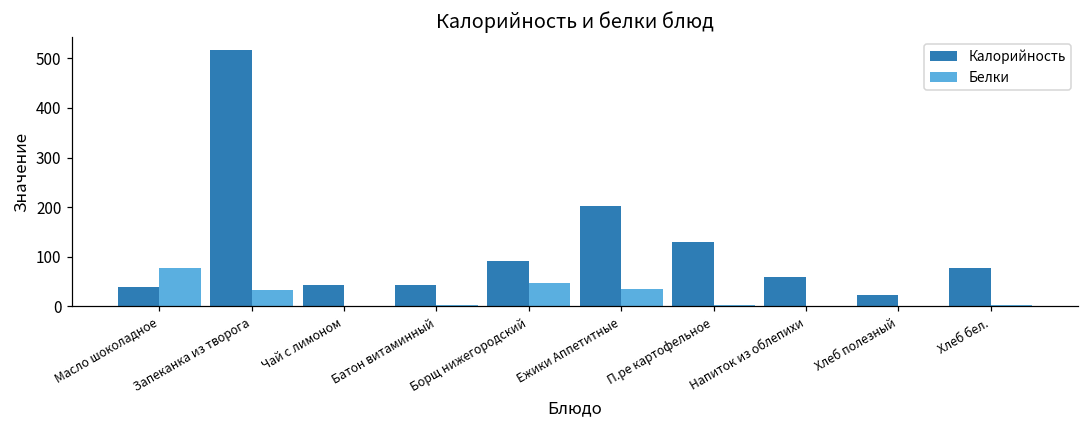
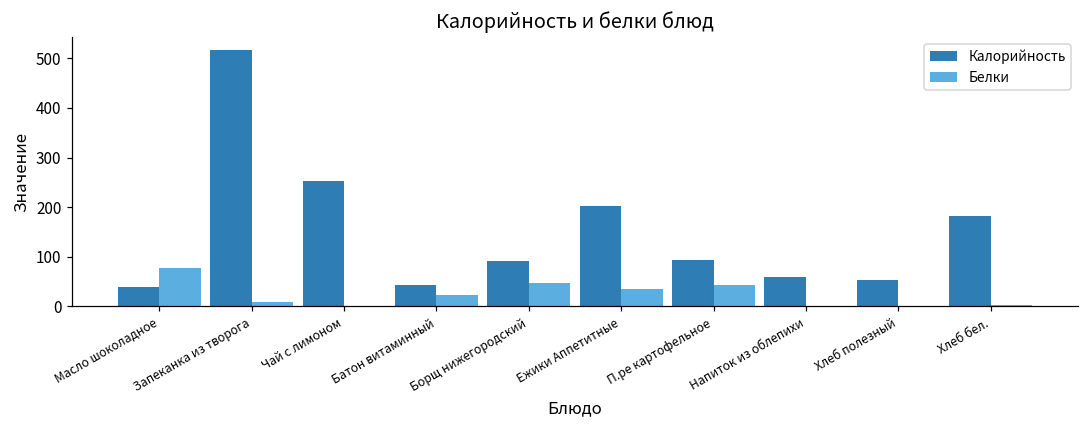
Белки, Запеканка из творога: 30 -> 10
Калорийность, Чай с лимоном: 40 -> 250
Белки, Батон витаминный: 0 -> 20
Калорийность, П.ре картофельное: 130 -> 90
Белки, П.ре картофельное: 0 -> 40
Калорийность, Хлеб полезный: 20 -> 50
Калорийность, Хлеб бел.: 80 -> 180
